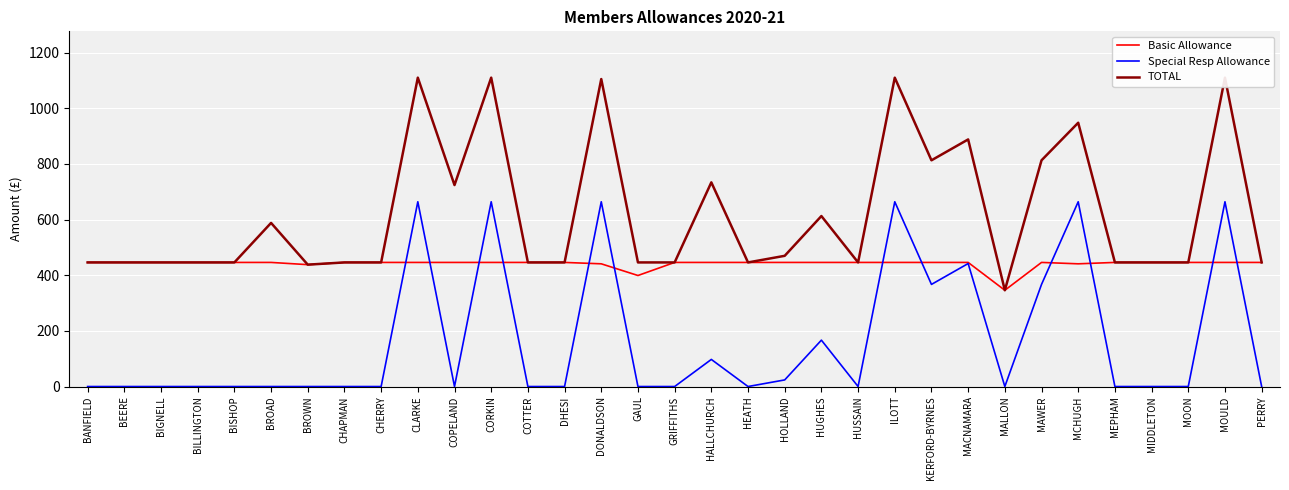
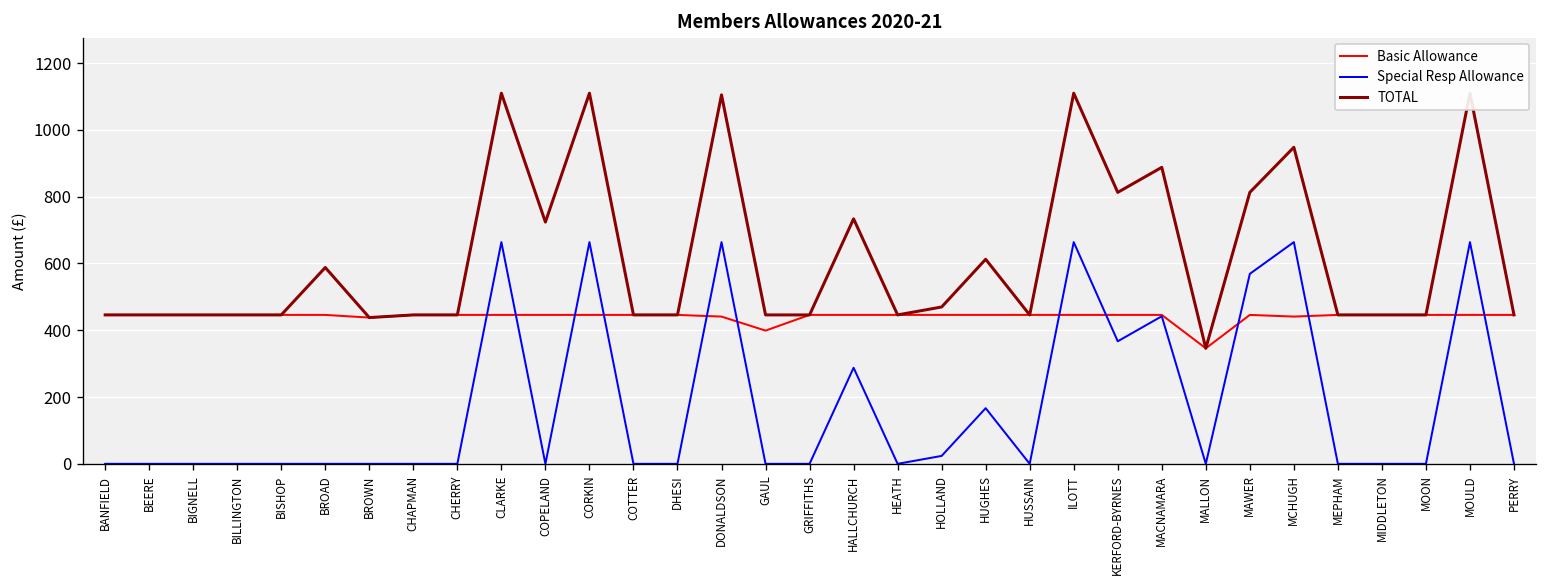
Special Resp Allowance, HALLCHURCH: 100 -> 290
Special Resp Allowance, MAWER: 370 -> 570
